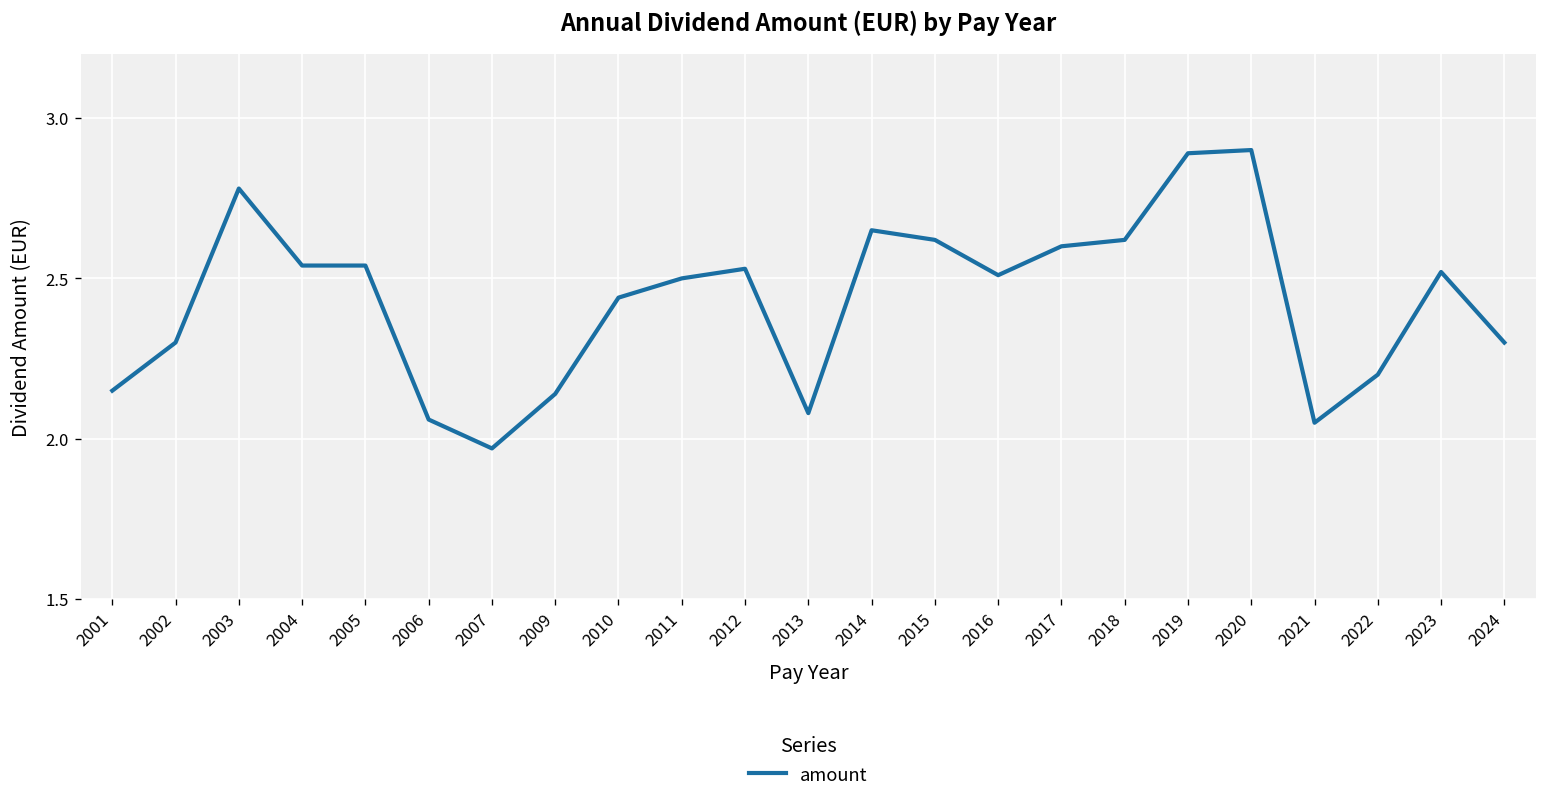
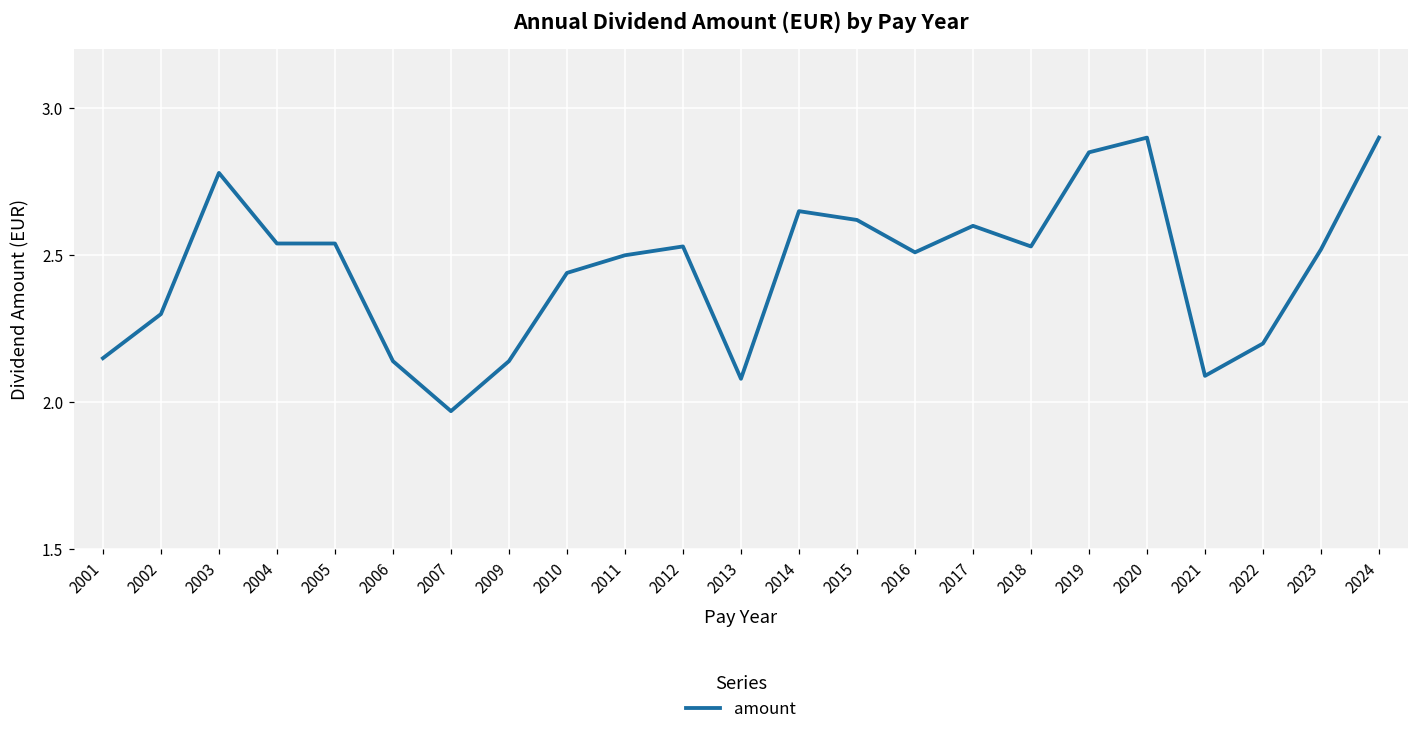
2006: 2.06 -> 2.14
2018: 2.62 -> 2.53
2019: 2.89 -> 2.85
2021: 2.05 -> 2.09
2024: 2.3 -> 2.9
